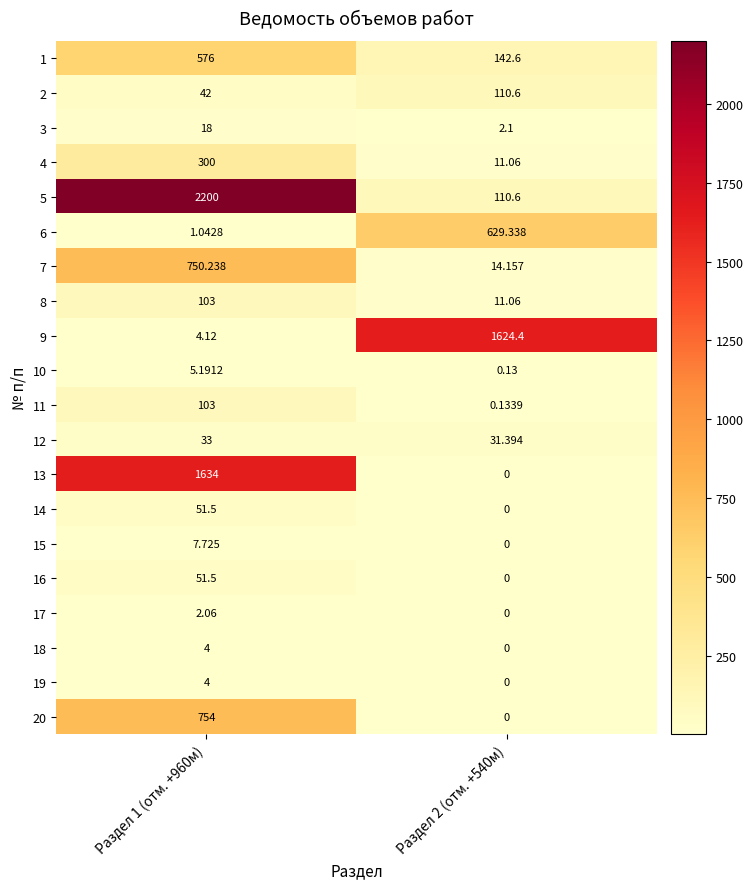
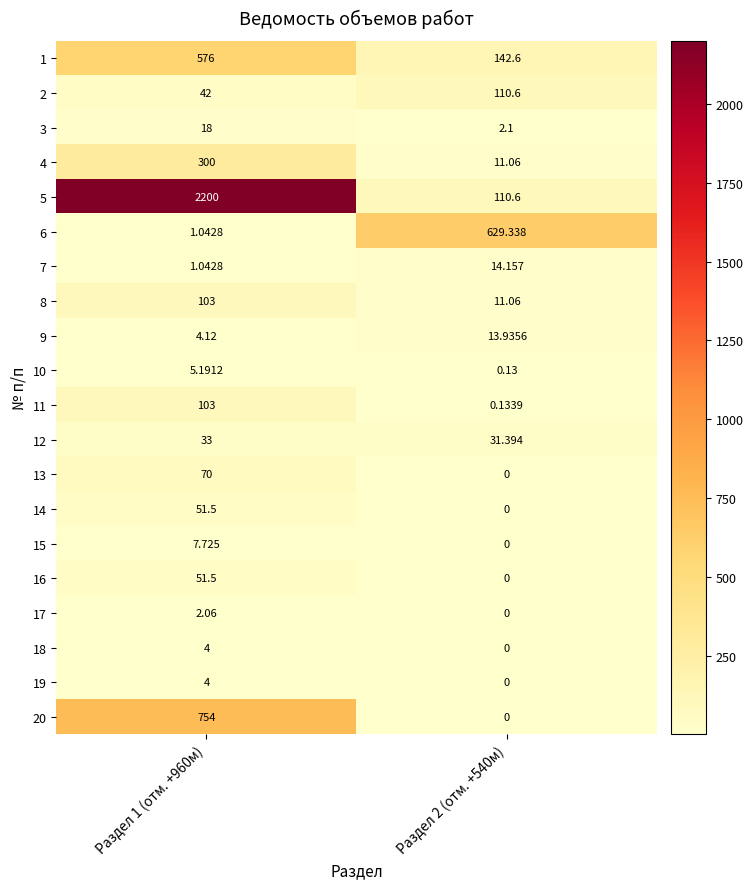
7, Раздел 1 (отм. +960м): 750.238 -> 1.0428
9, Раздел 2 (отм. +540м): 1624.4 -> 13.9356
13, Раздел 1 (отм. +960м): 1634 -> 70
